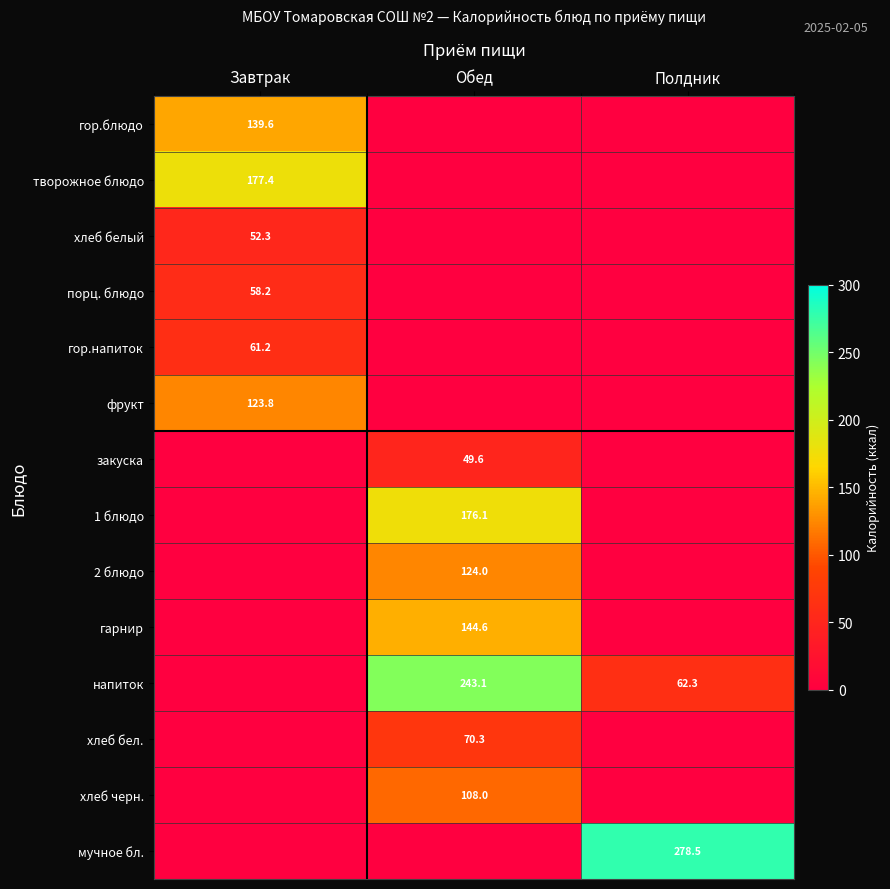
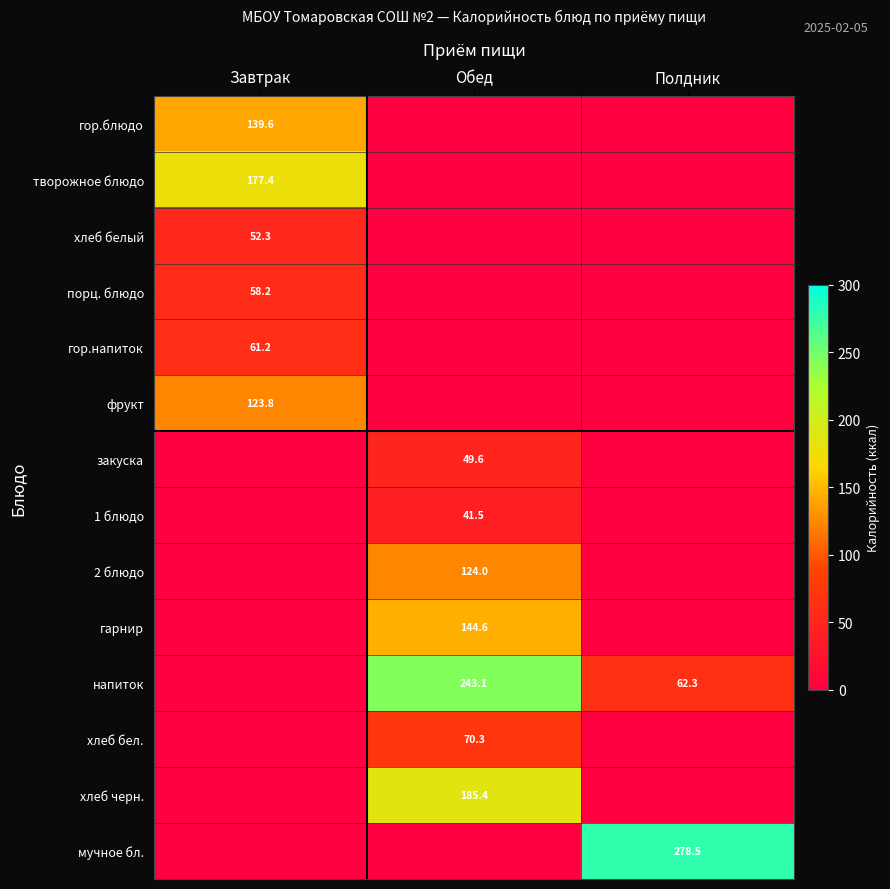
1 блюдо, Обед: 176.1 -> 41.5
хлеб черн., Обед: 108.0 -> 185.4
